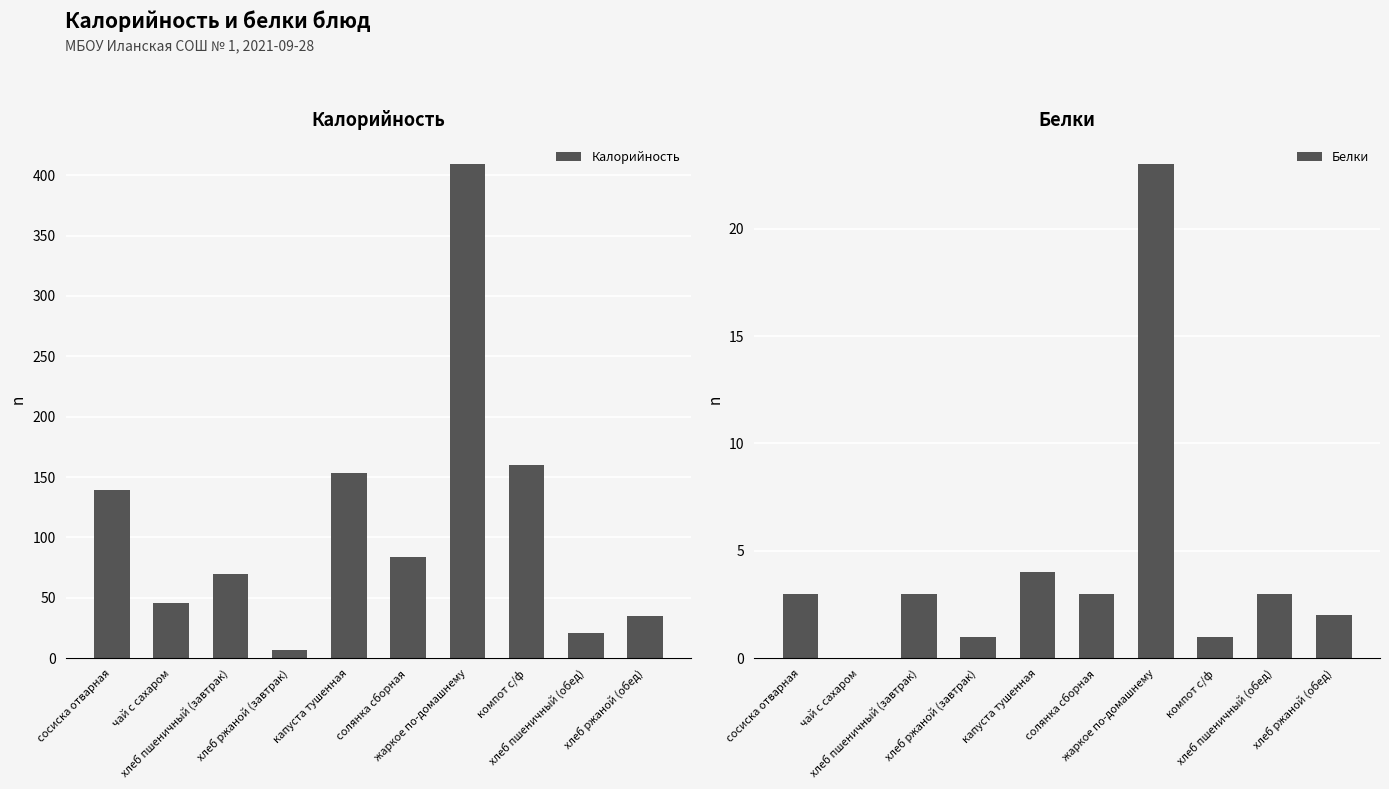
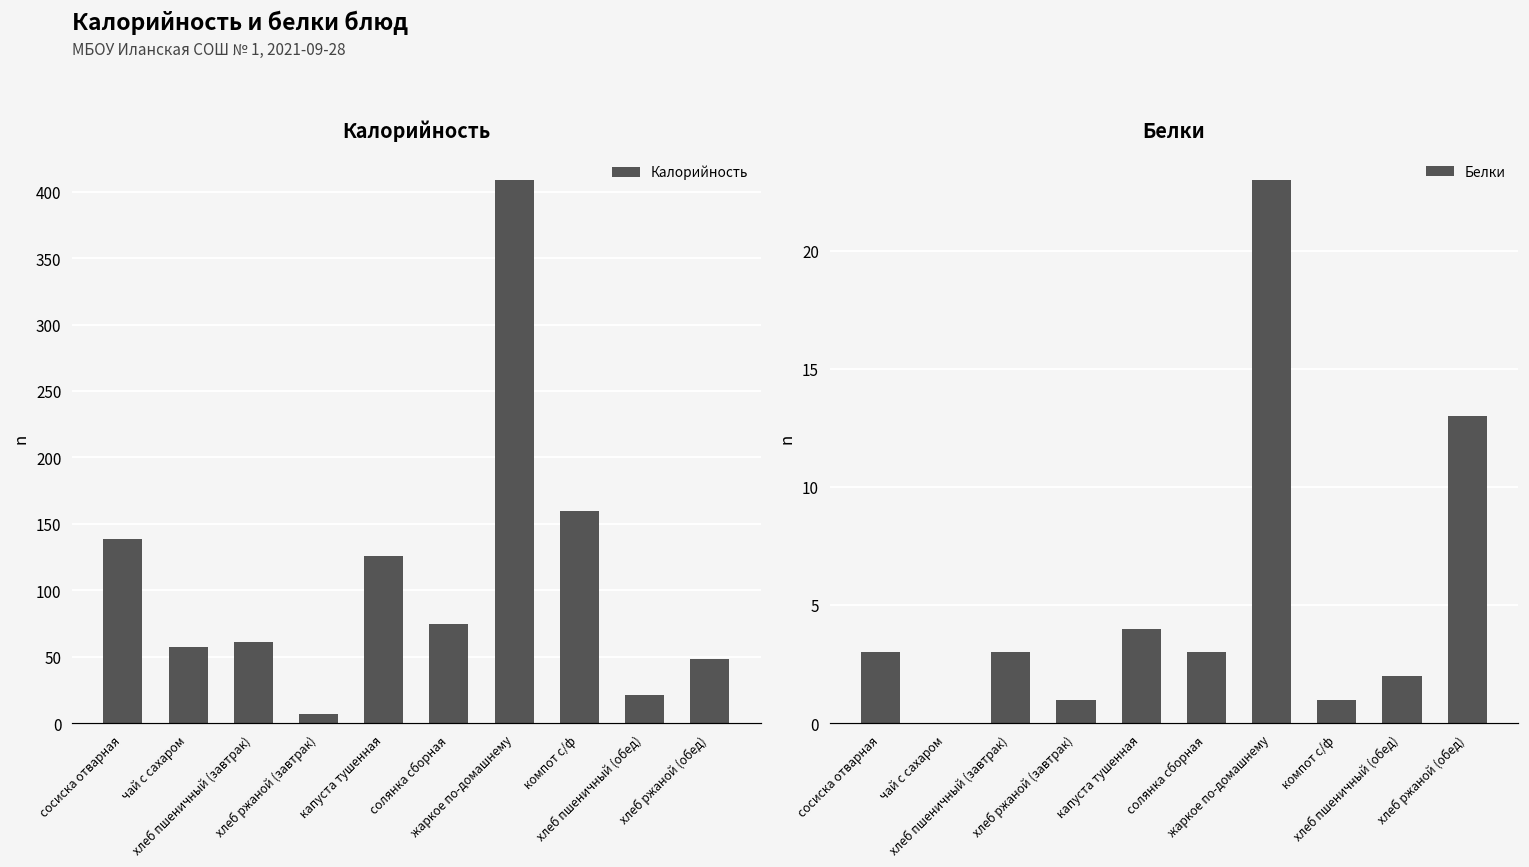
Калорийность, чай с сахаром: 46 -> 57
Калорийность, хлеб пшеничный (завтрак): 70 -> 61
Калорийность, капуста тушенная: 153 -> 126
Калорийность, солянка сборная: 84 -> 75
Калорийность, хлеб ржаной (обед): 35 -> 48
Белки, хлеб пшеничный (обед): 3 -> 2
Белки, хлеб ржаной (обед): 2 -> 13
